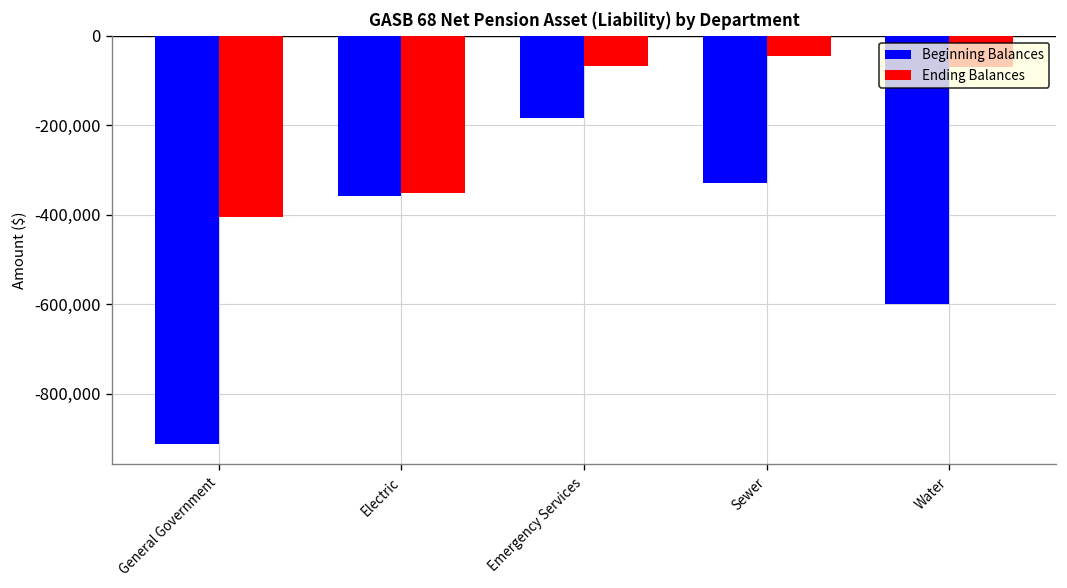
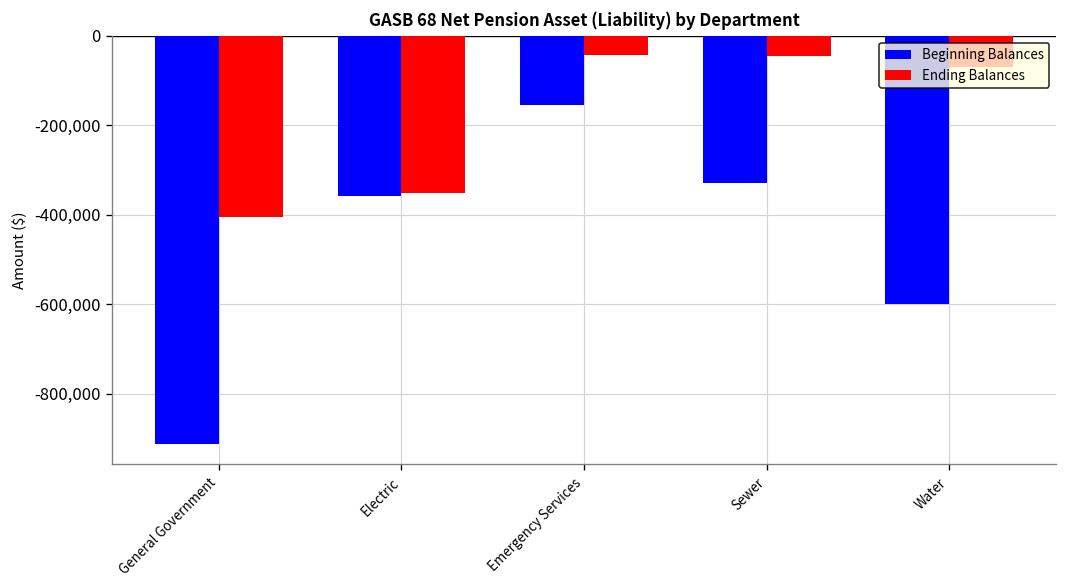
Beginning Balances, Emergency Services: -180,000 -> -150,000
Ending Balances, Emergency Services: -70,000 -> -40,000
